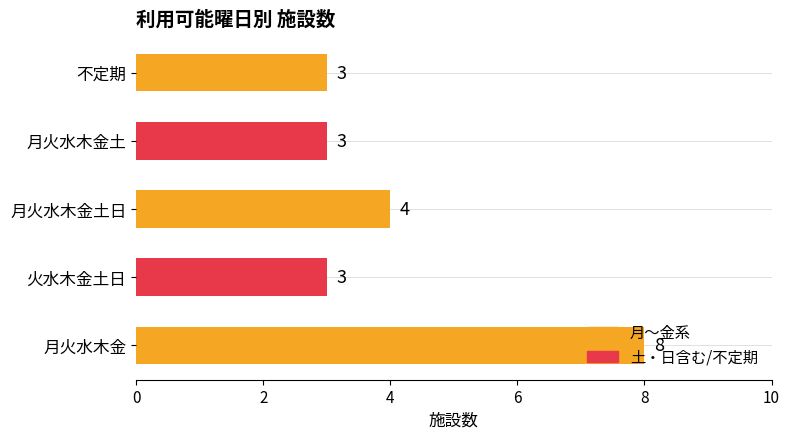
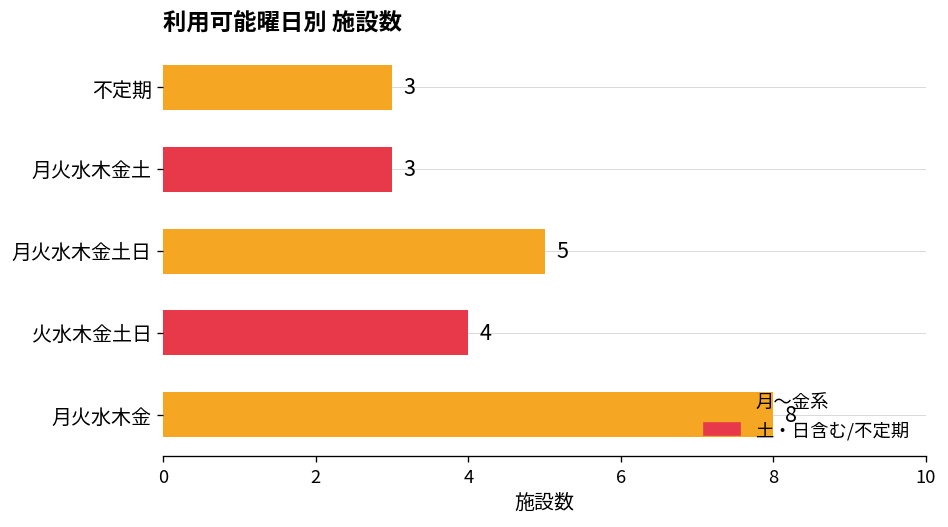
月火水木金土日: 4 -> 5
火水木金土日: 3 -> 4
